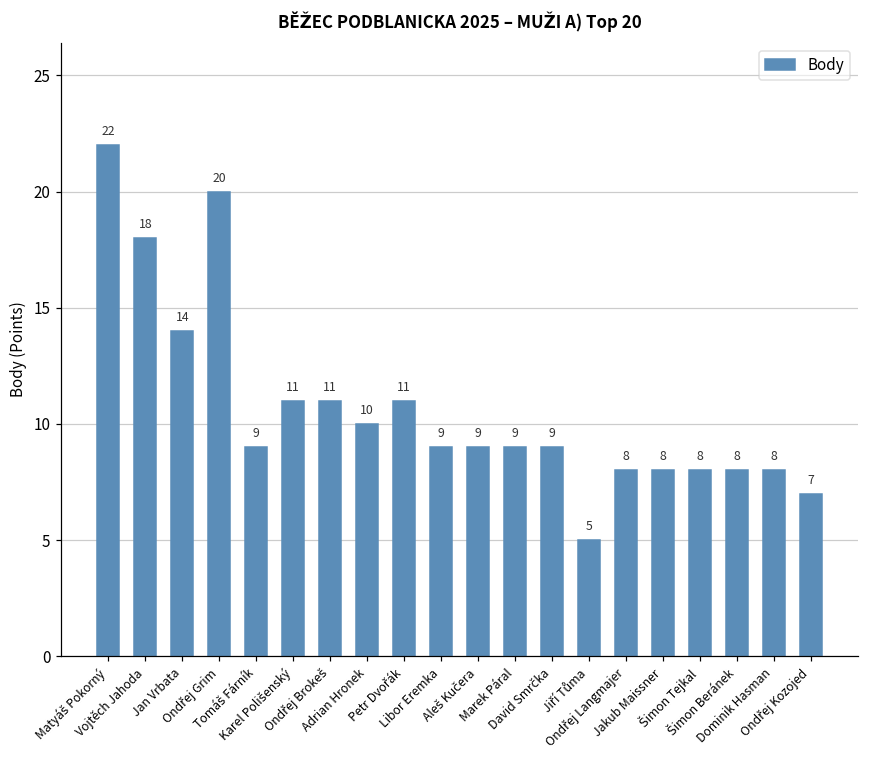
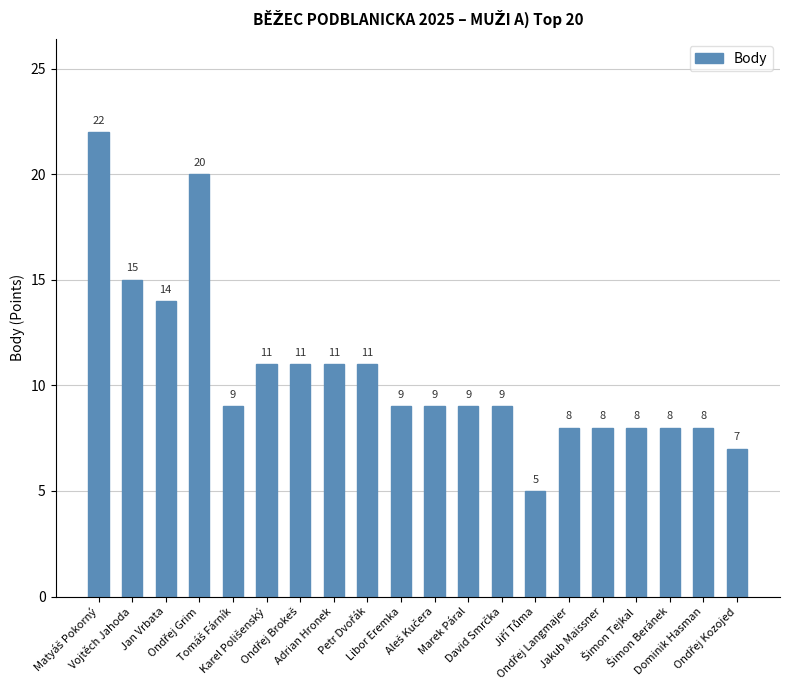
Vojtěch Jahoda: 18 -> 15
Adrian Hronek: 10 -> 11
